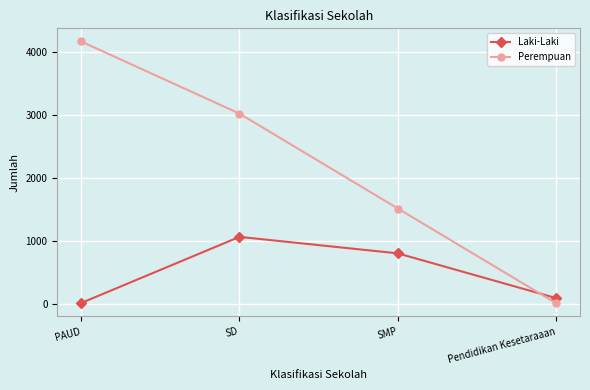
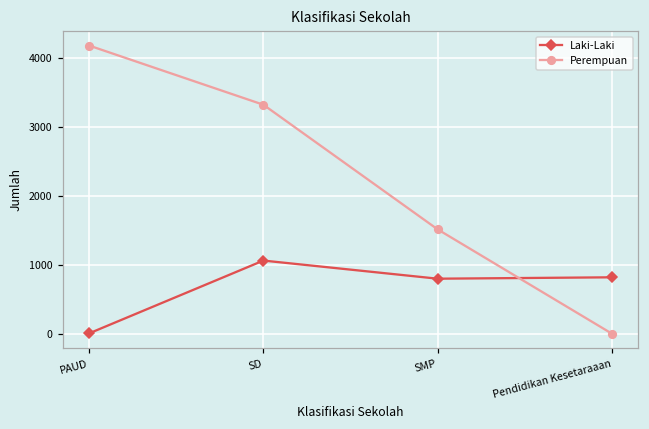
Perempuan, SD: 3000 -> 3300
Laki-Laki, Pendidikan Kesetaraaan: 100 -> 800
